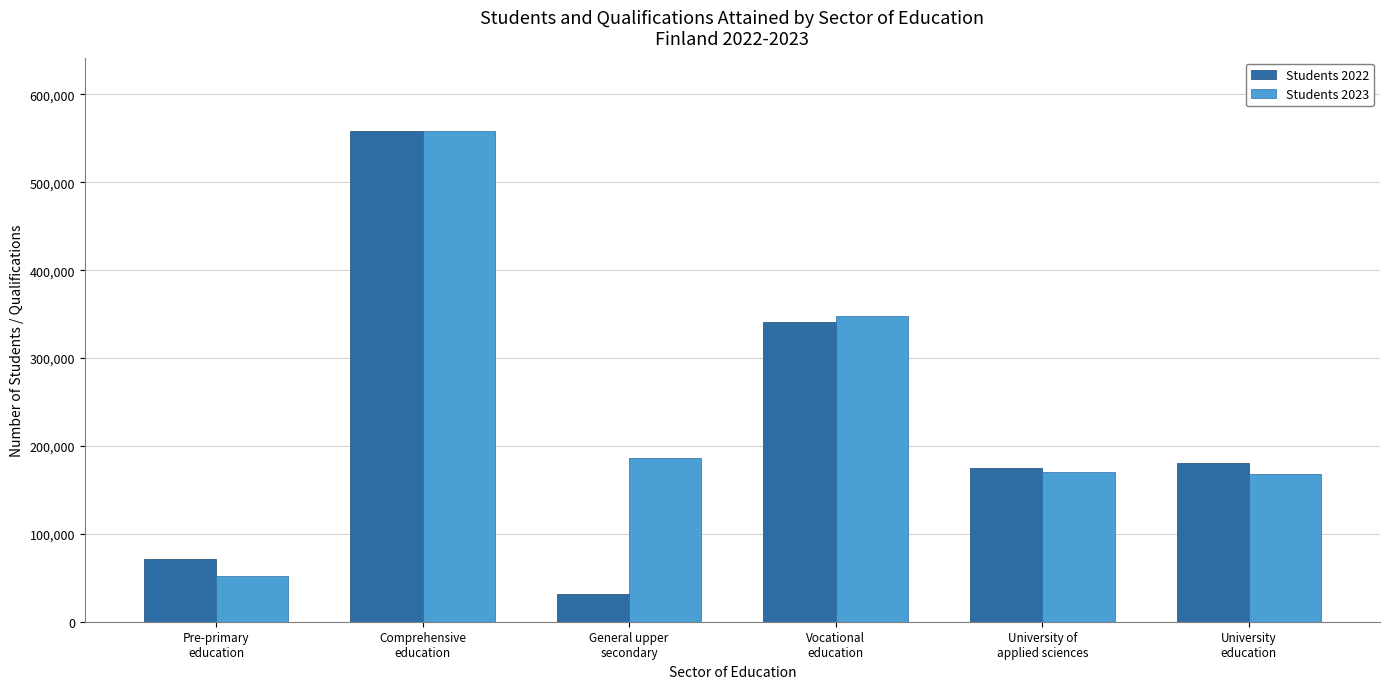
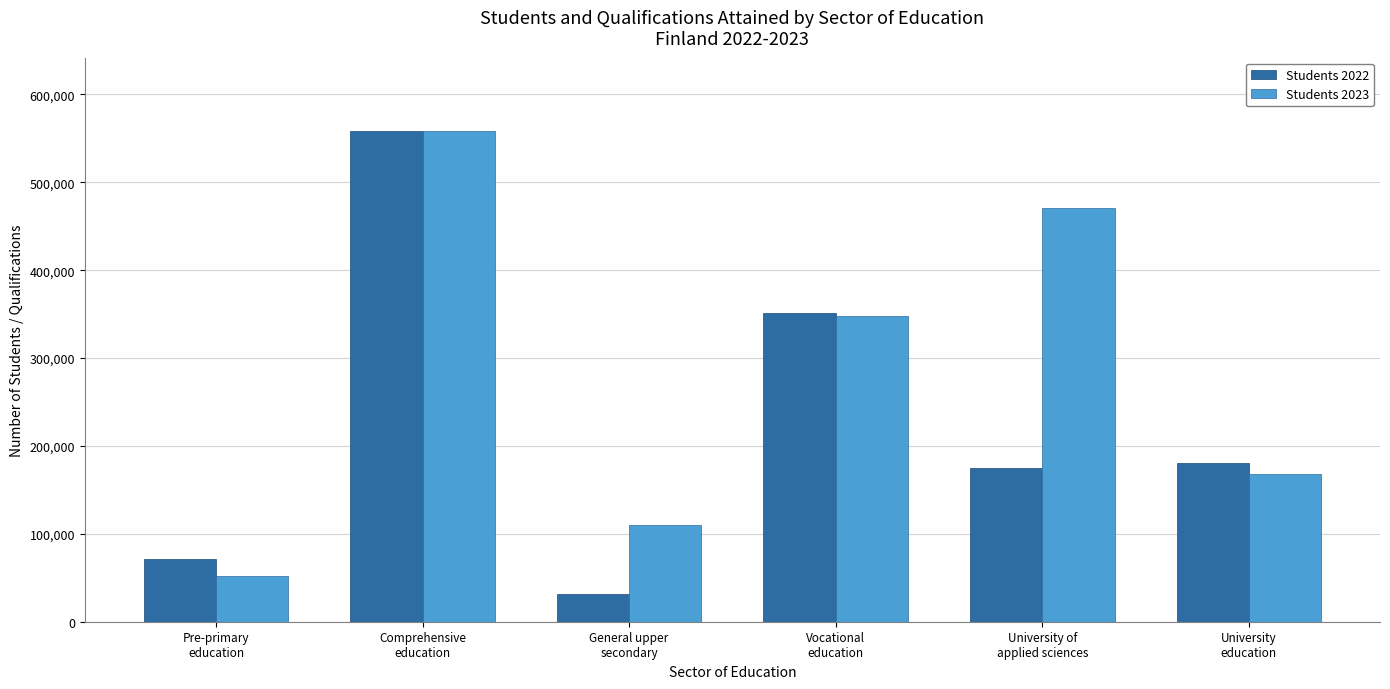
Students 2023, General upper secondary: 190,000 -> 110,000
Students 2022, Vocational education: 340,000 -> 350,000
Students 2023, University of applied sciences: 170,000 -> 470,000
